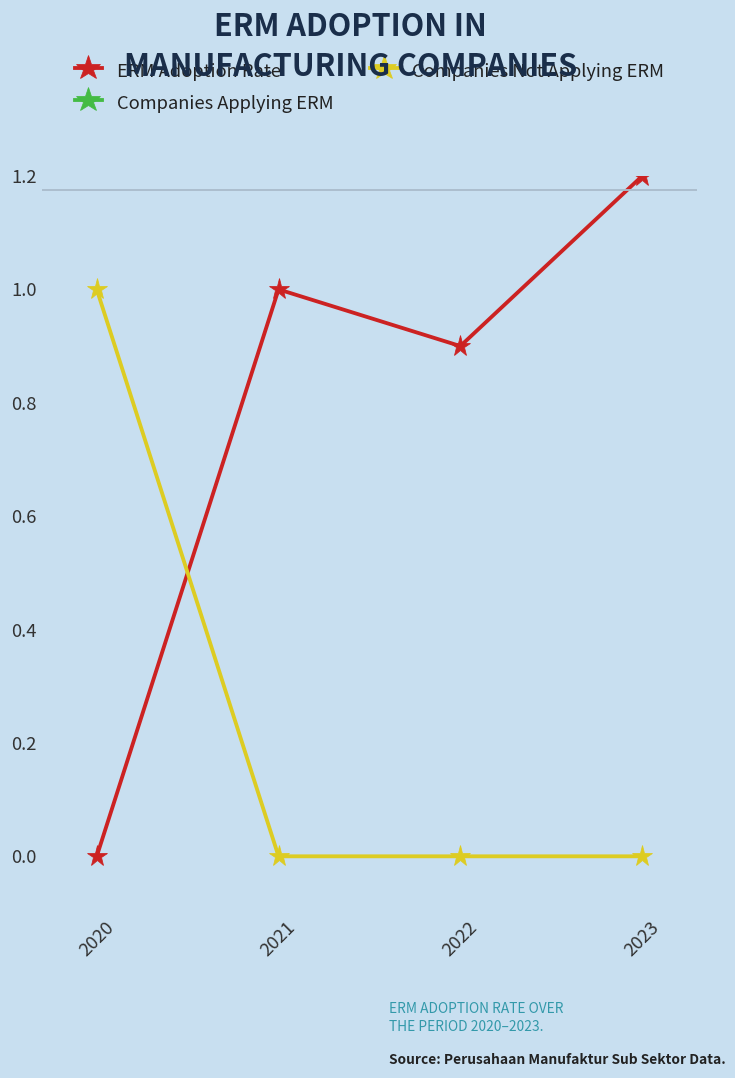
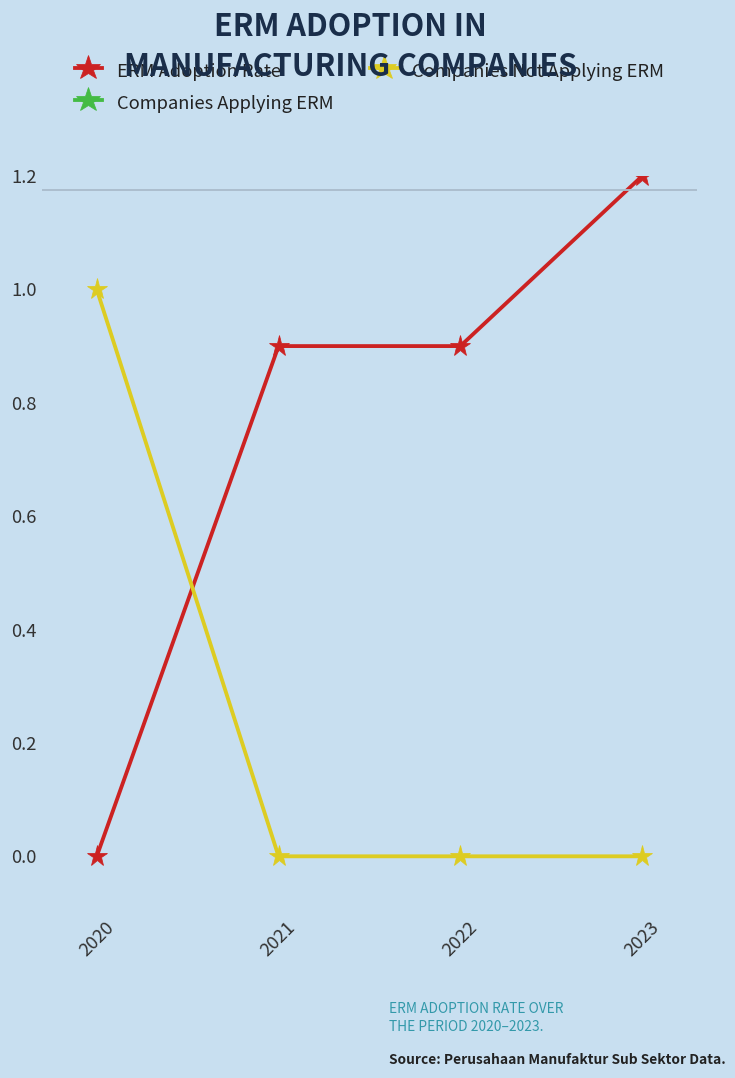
ERM Adoption Rate, 2021: 1.0 -> 0.9
